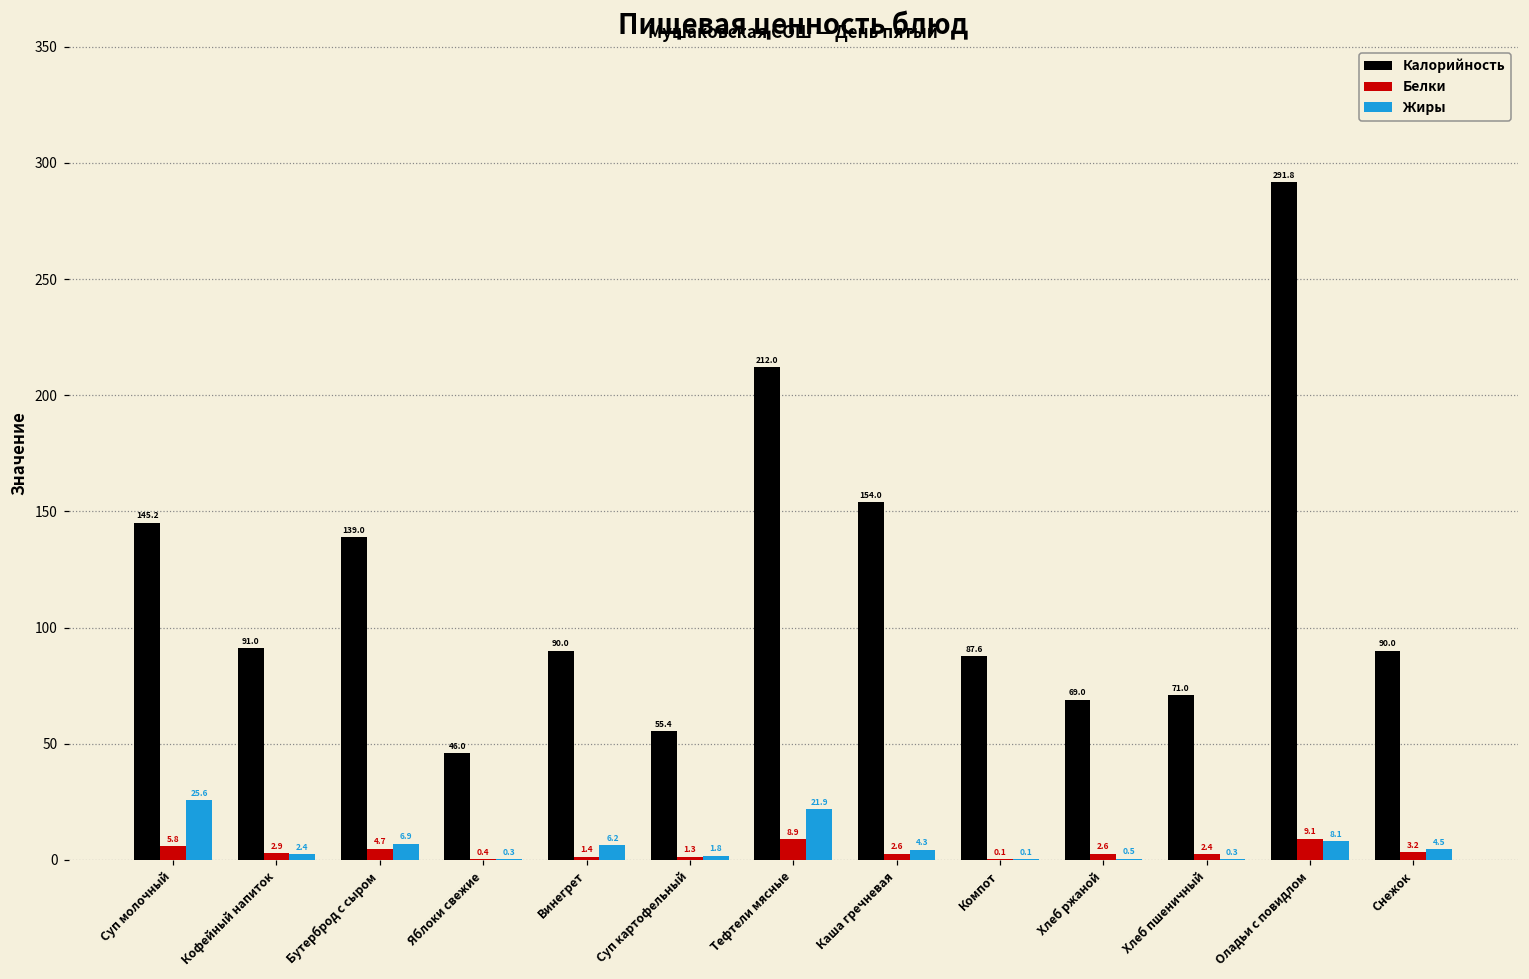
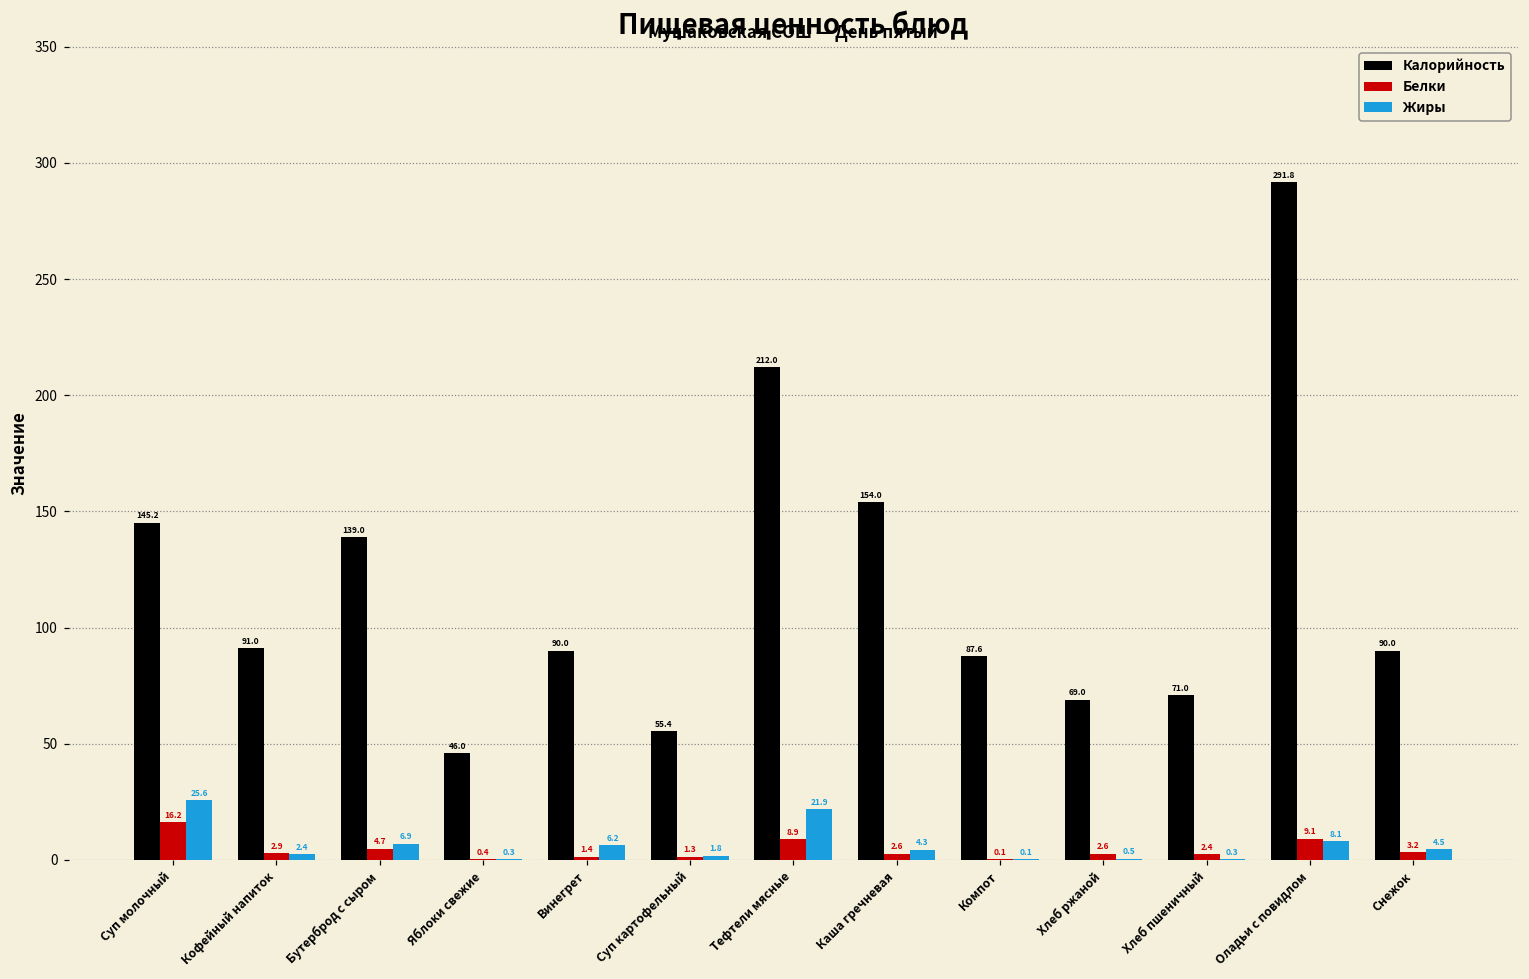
Белки, Суп молочный: 5.8 -> 16.2
